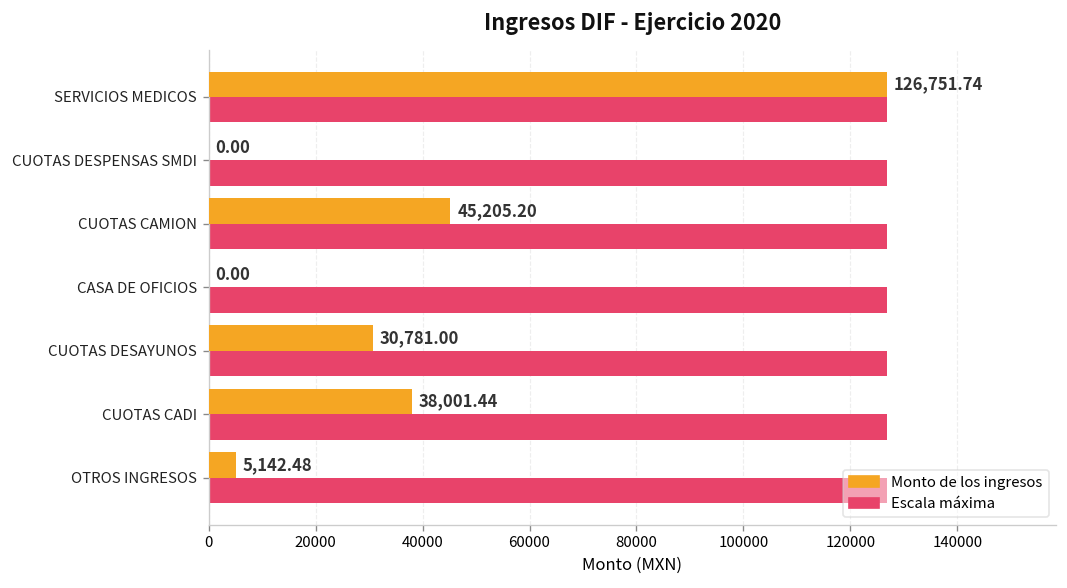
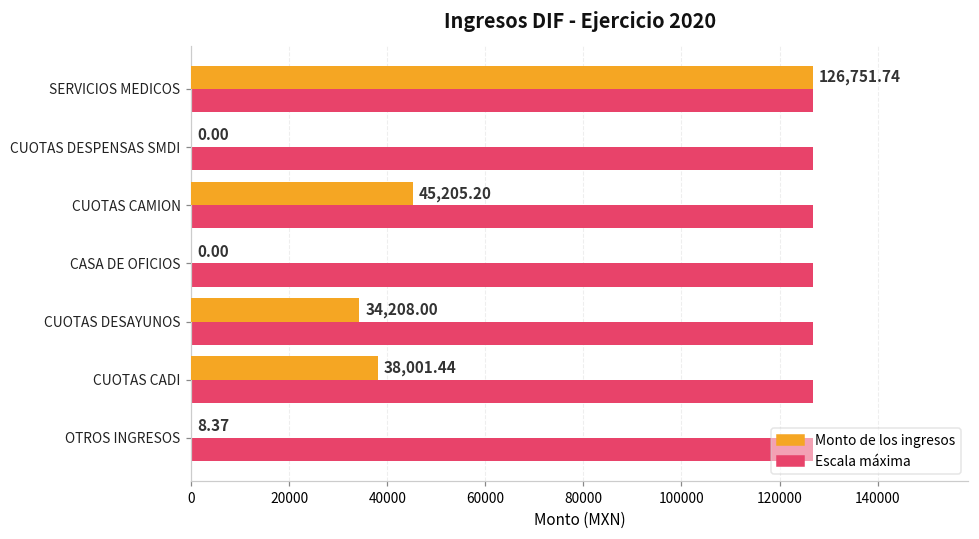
Monto de los ingresos, CUOTAS DESAYUNOS: 30,781.00 -> 34,208.00
Monto de los ingresos, OTROS INGRESOS: 5,142.48 -> 8.37
